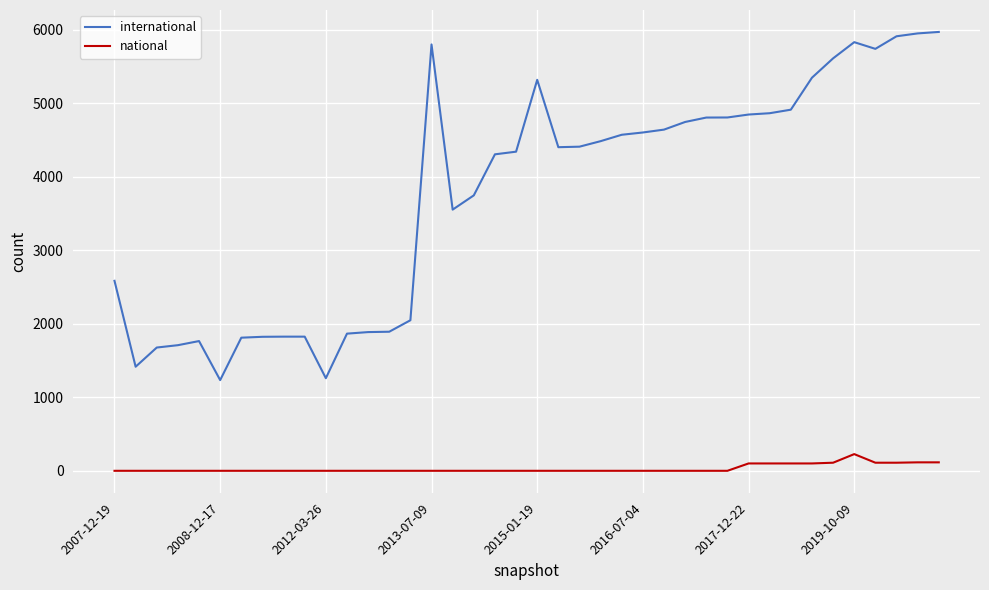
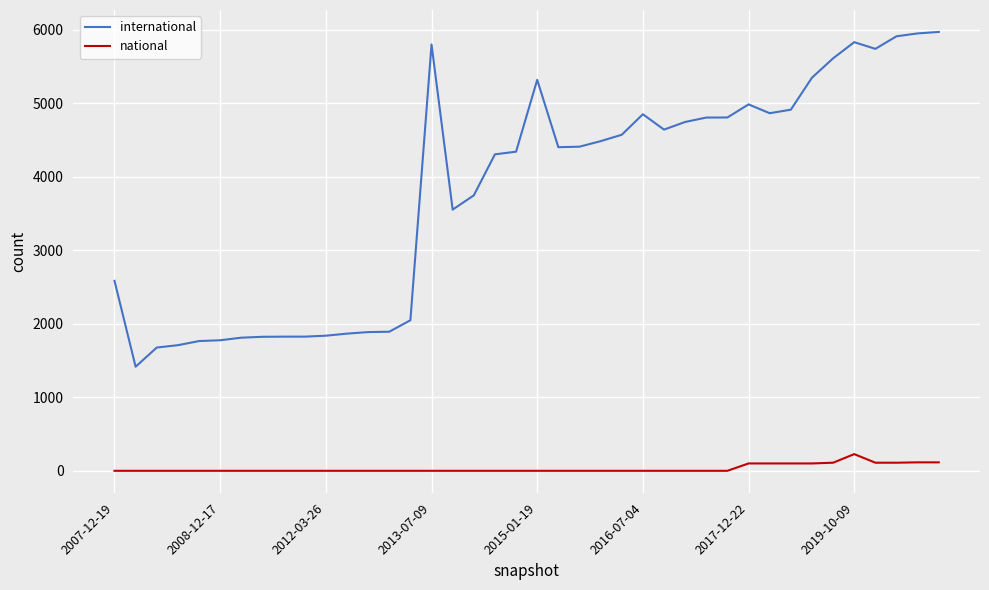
international, 2008-12-17: 1200 -> 1800
international, 2012-03-26: 1300 -> 1800
international, 2016-07-04: 4600 -> 4800
international, 2017-12-22: 4800 -> 5000
